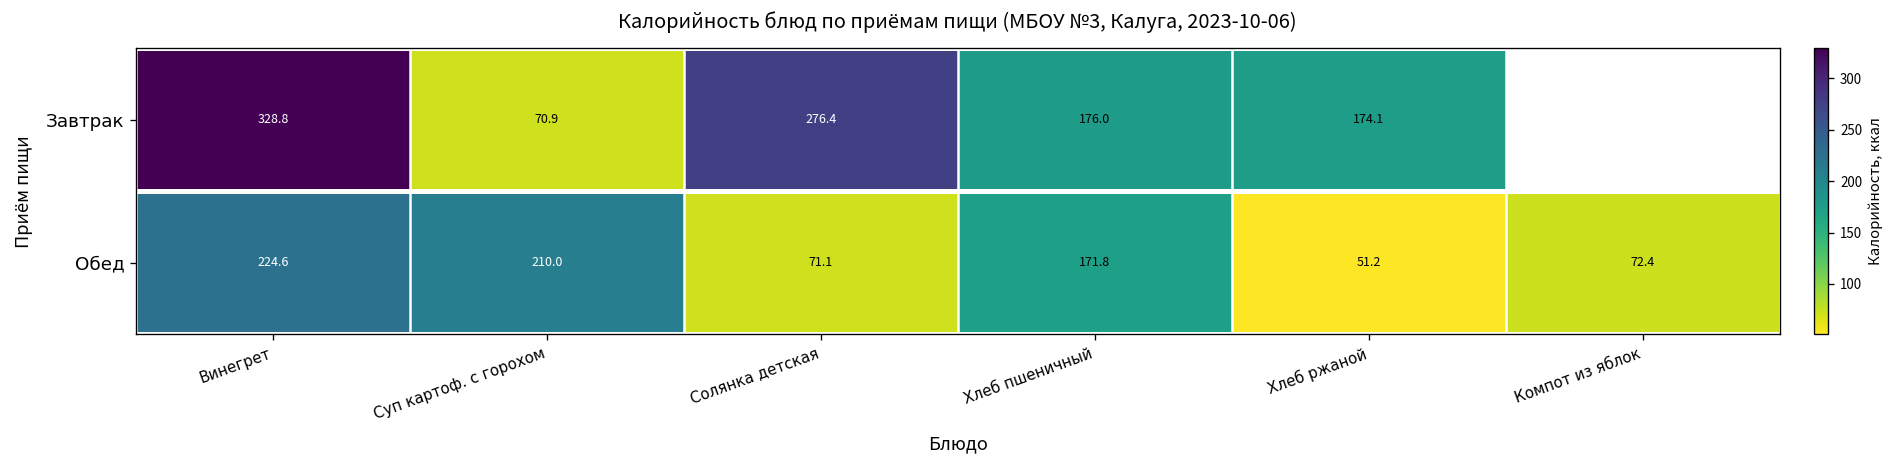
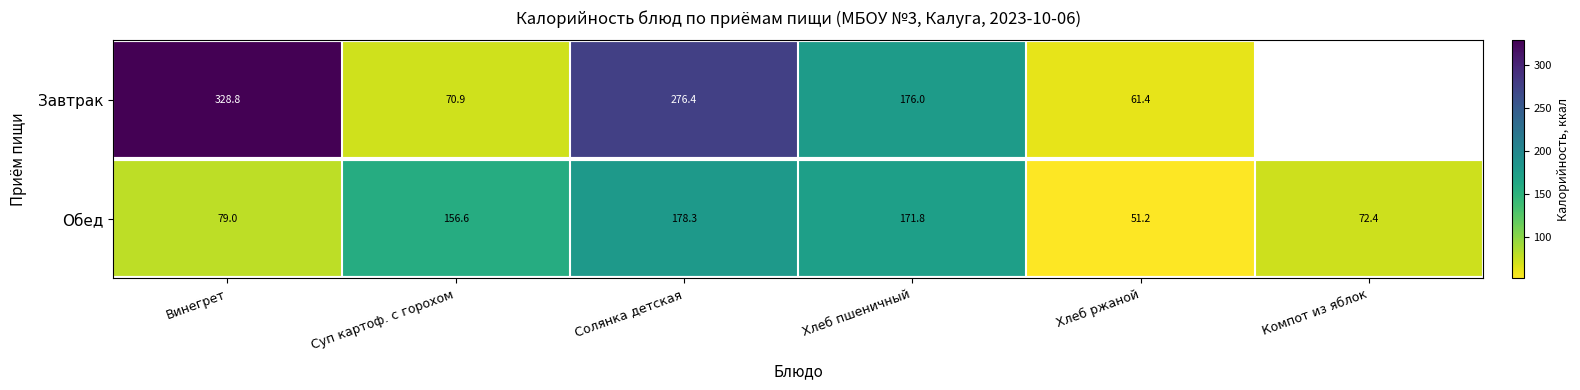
Завтрак, Хлеб ржаной: 174.1 -> 61.4
Обед, Винегрет: 224.6 -> 79.0
Обед, Суп картоф. с горохом: 210.0 -> 156.6
Обед, Солянка детская: 71.1 -> 178.3
